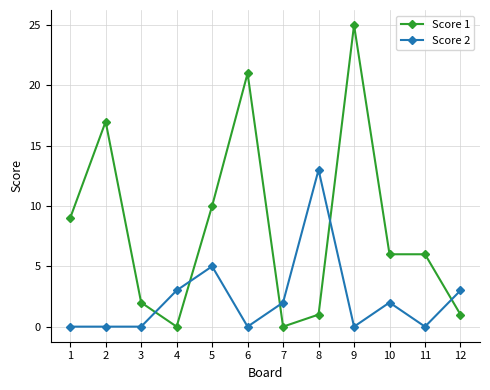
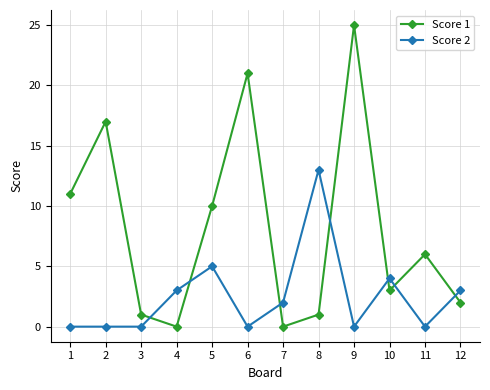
Score 1, 1: 9 -> 11
Score 1, 3: 2 -> 1
Score 1, 10: 6 -> 3
Score 2, 10: 2 -> 4
Score 1, 12: 1 -> 2
